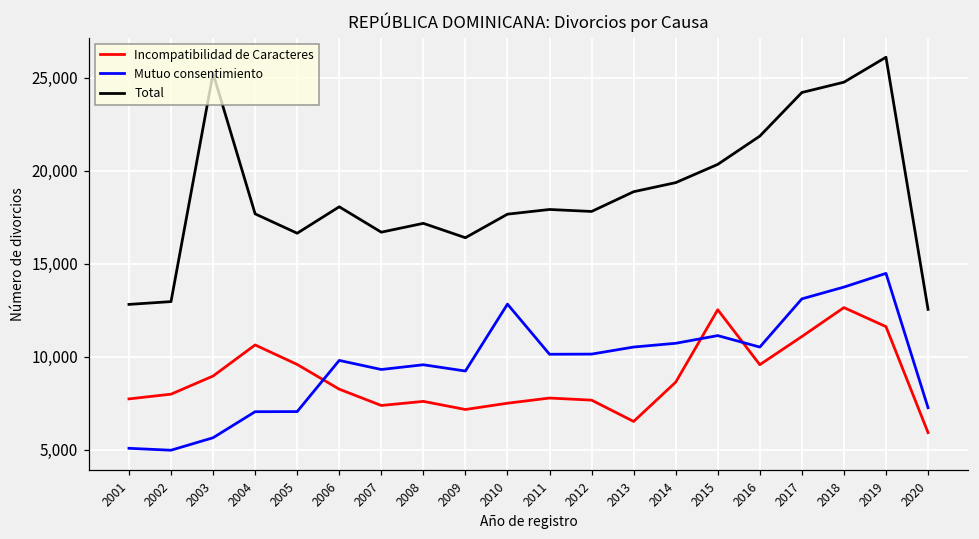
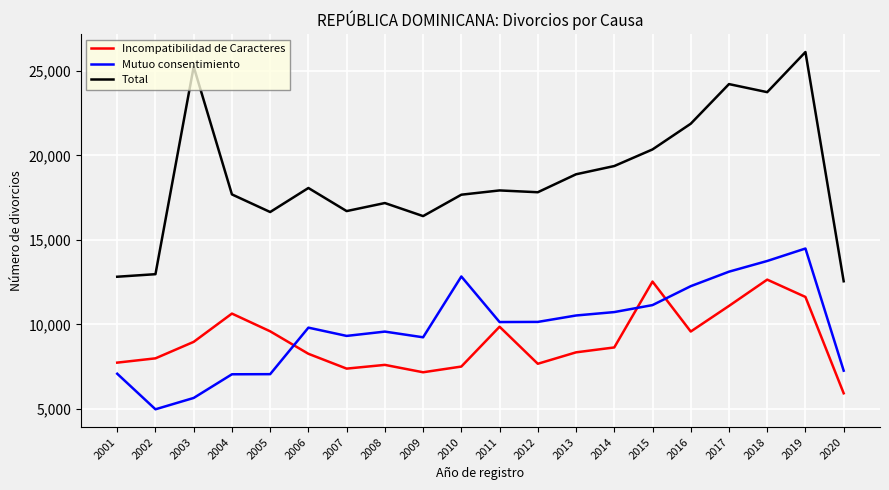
Mutuo consentimiento, 2001: 5,100 -> 7,100
Incompatibilidad de Caracteres, 2011: 7,800 -> 9,900
Incompatibilidad de Caracteres, 2013: 6,500 -> 8,300
Mutuo consentimiento, 2016: 10,500 -> 12,300
Total, 2018: 24,800 -> 23,700
